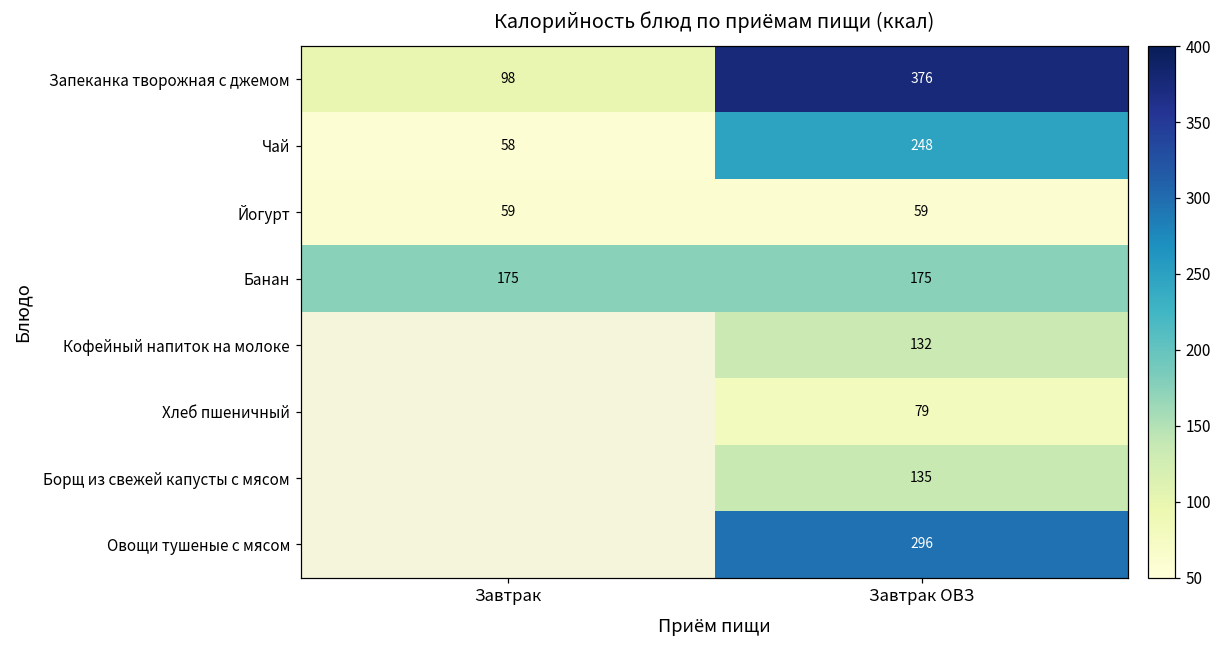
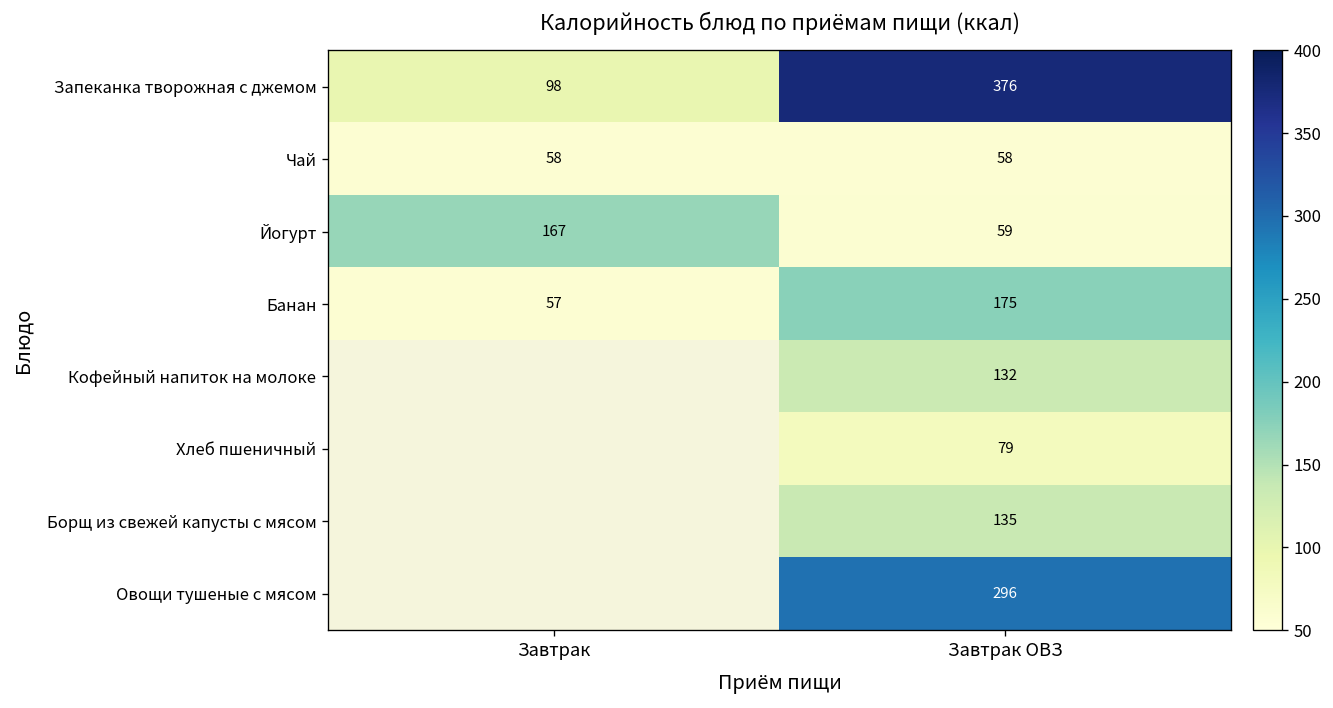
Чай, Завтрак ОВЗ: 248 -> 58
Йогурт, Завтрак: 59 -> 167
Банан, Завтрак: 175 -> 57
